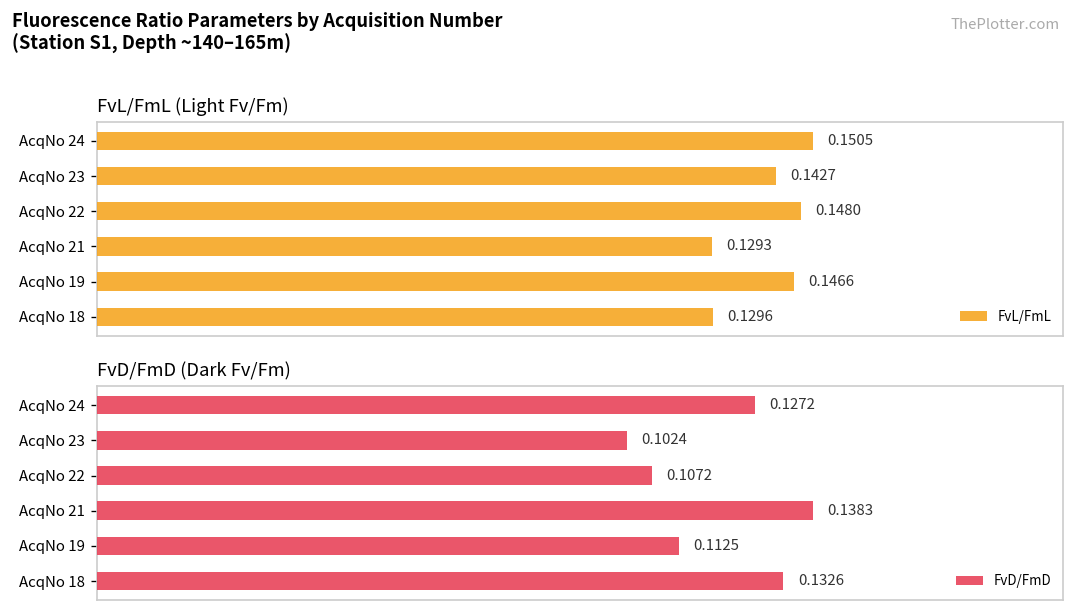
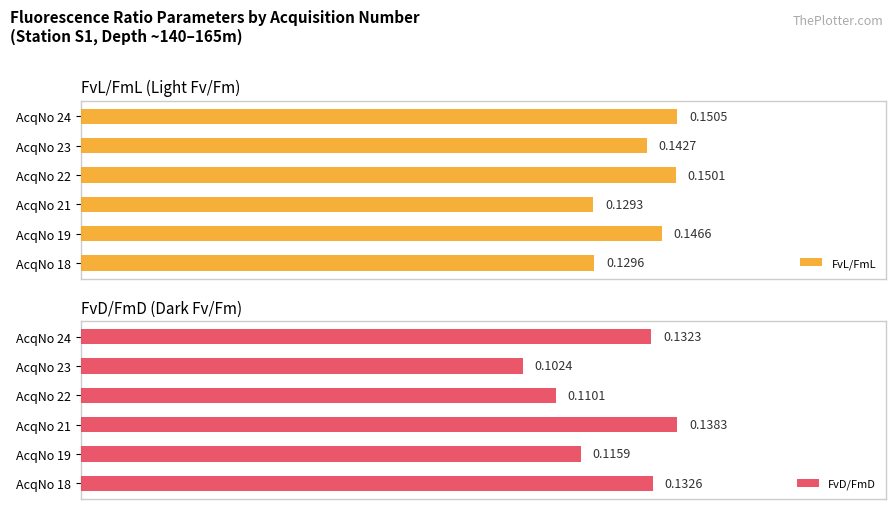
FvL/FmL (Light Fv/Fm), AcqNo 22: 0.1480 -> 0.1501
FvD/FmD (Dark Fv/Fm), AcqNo 24: 0.1272 -> 0.1323
FvD/FmD (Dark Fv/Fm), AcqNo 22: 0.1072 -> 0.1101
FvD/FmD (Dark Fv/Fm), AcqNo 19: 0.1125 -> 0.1159
